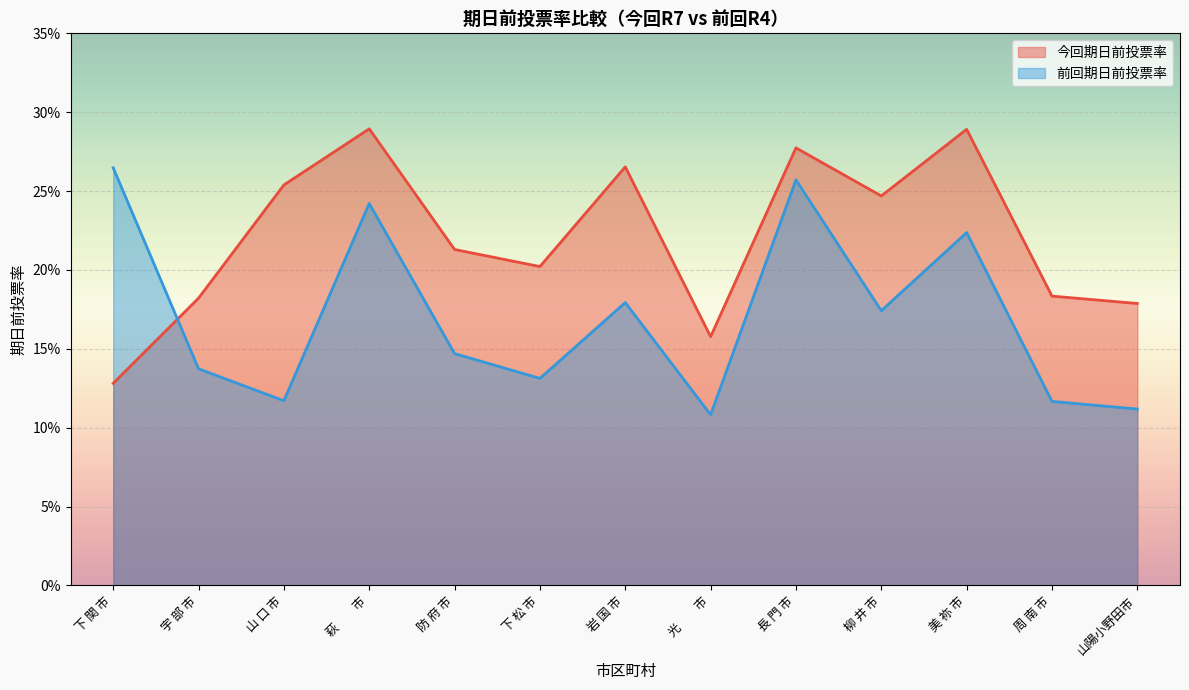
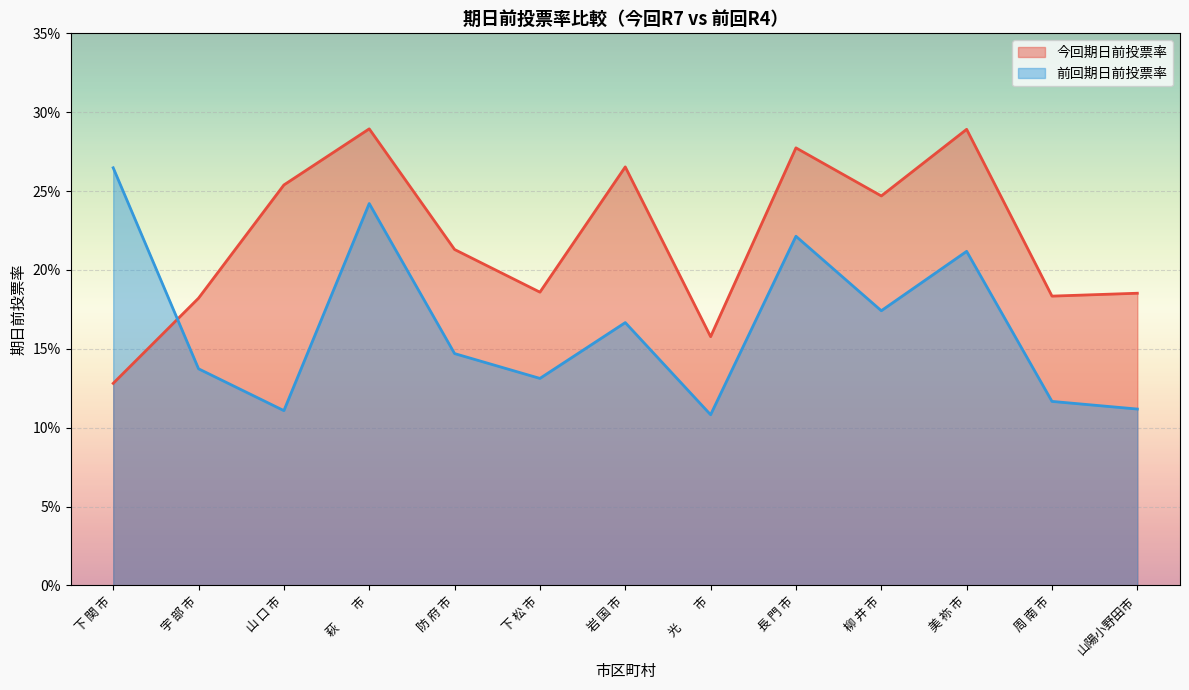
前回期日前投票率, 山 口 市: 11.7% -> 11.1%
今回期日前投票率, 下 松 市: 20.2% -> 18.6%
前回期日前投票率, 岩 国 市: 17.9% -> 16.7%
前回期日前投票率, 長 門 市: 25.7% -> 22.1%
前回期日前投票率, 美 祢 市: 22.4% -> 21.2%
今回期日前投票率, 山陽小野田市: 17.9% -> 18.5%
